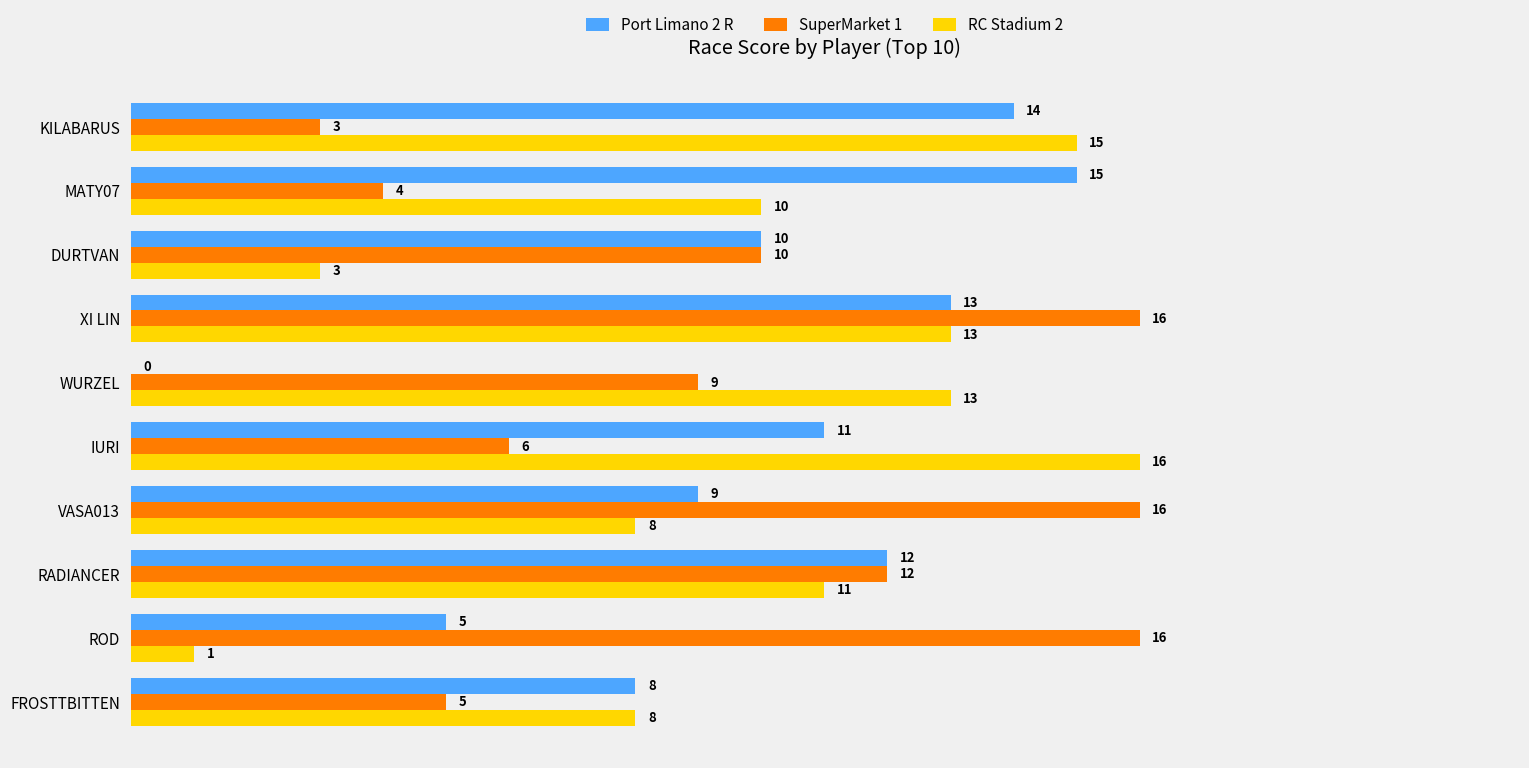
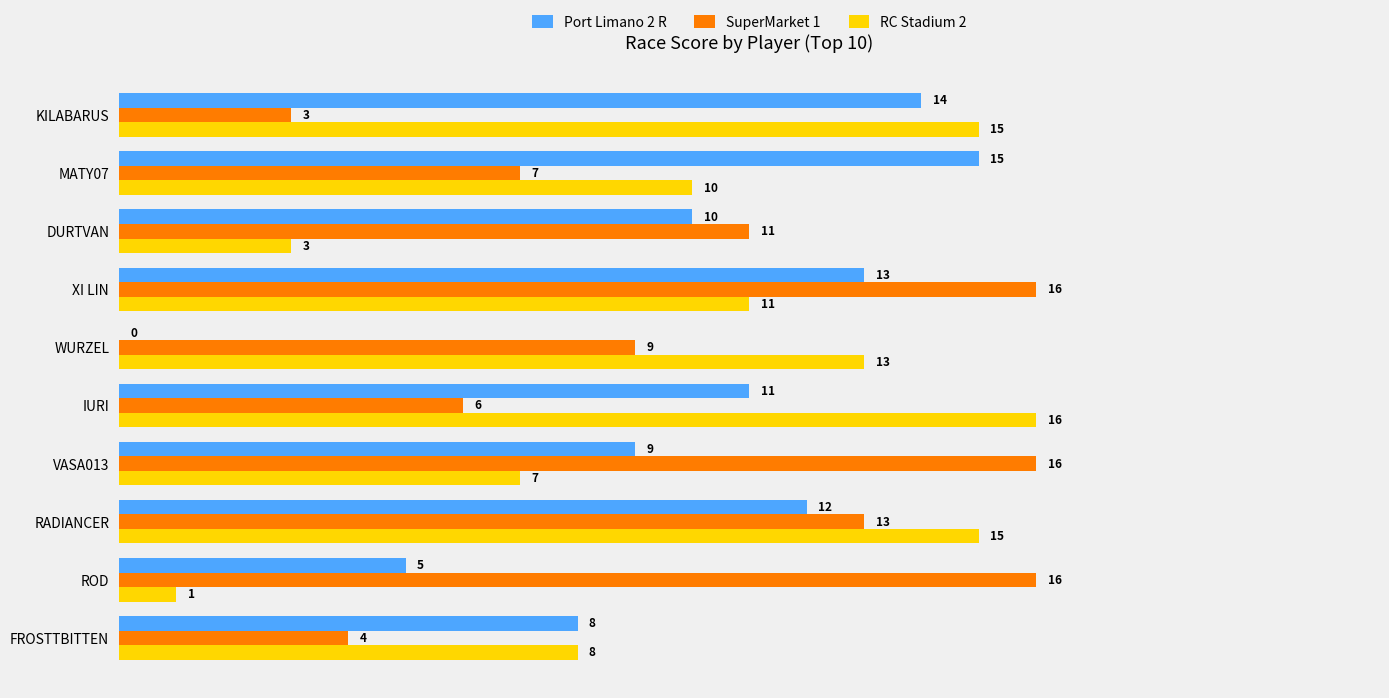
SuperMarket 1, MATY07: 4 -> 7
SuperMarket 1, DURTVAN: 10 -> 11
RC Stadium 2, XI LIN: 13 -> 11
RC Stadium 2, VASA013: 8 -> 7
SuperMarket 1, RADIANCER: 12 -> 13
RC Stadium 2, RADIANCER: 11 -> 15
SuperMarket 1, FROSTTBITTEN: 5 -> 4
